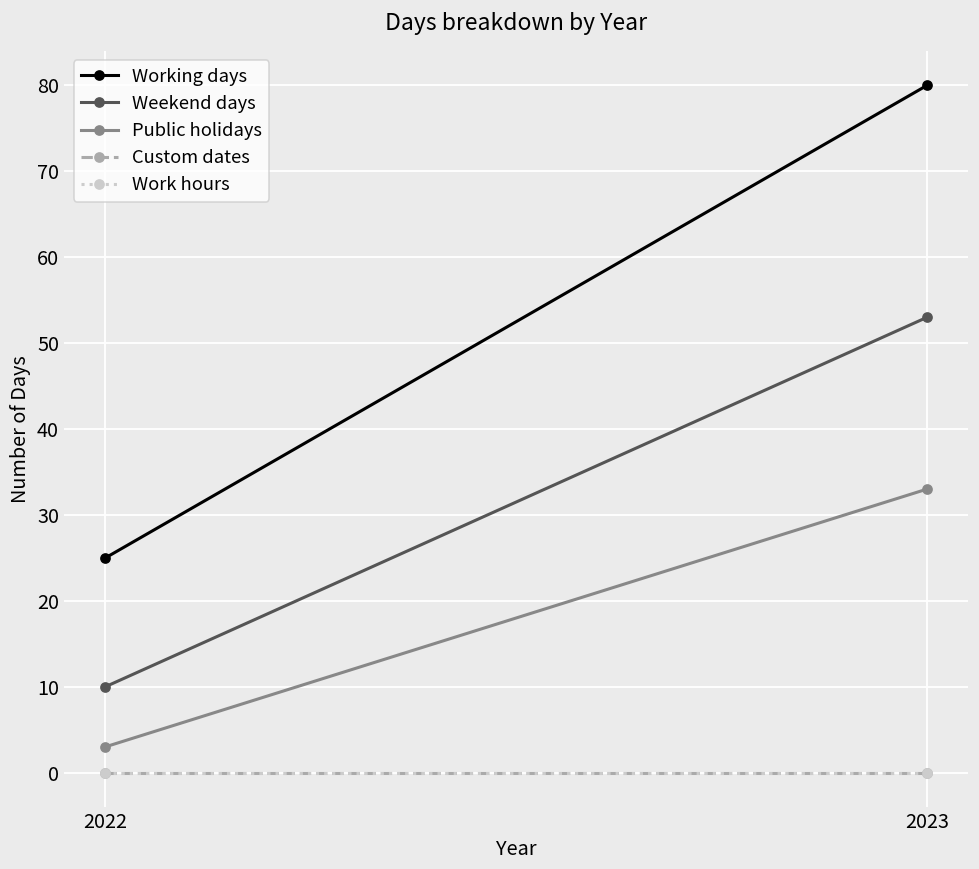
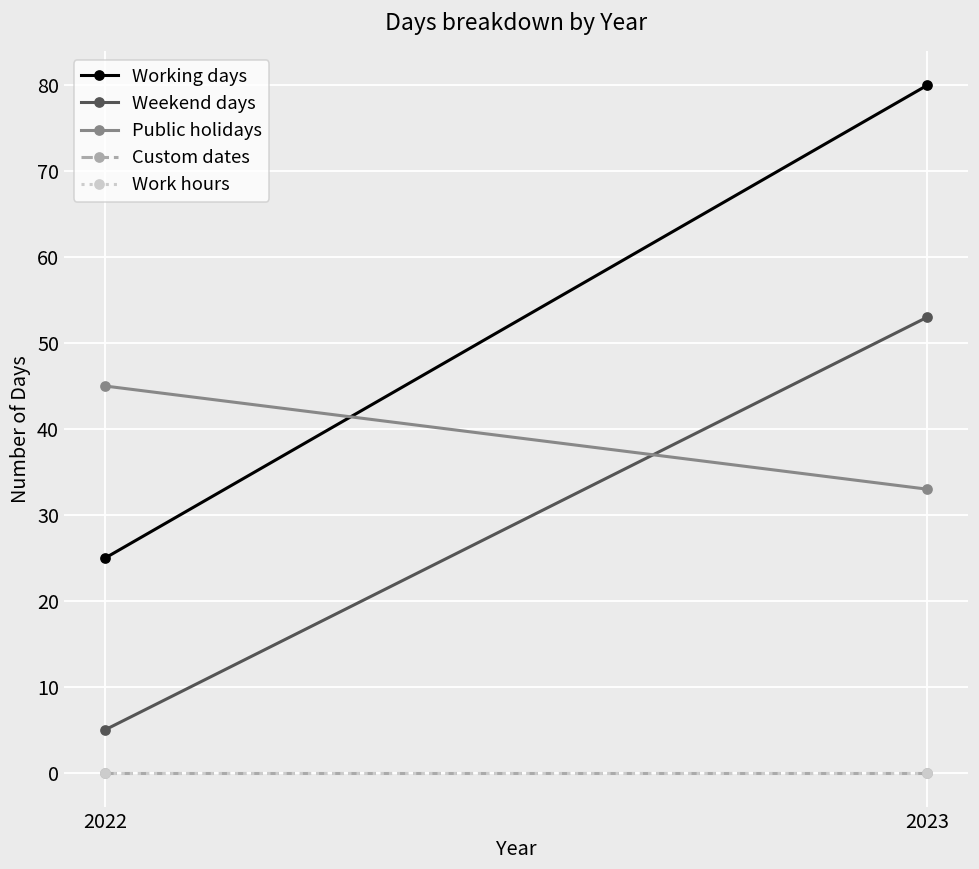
Weekend days, 2022: 10 -> 5
Public holidays, 2022: 3 -> 45
